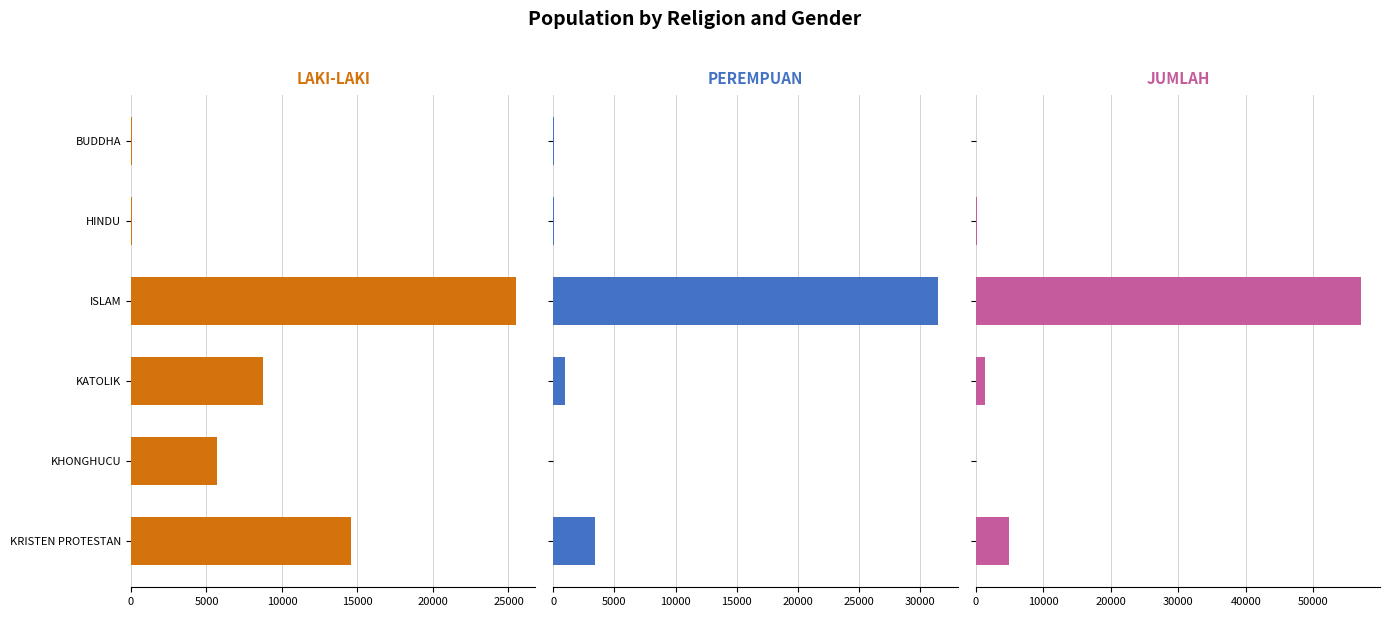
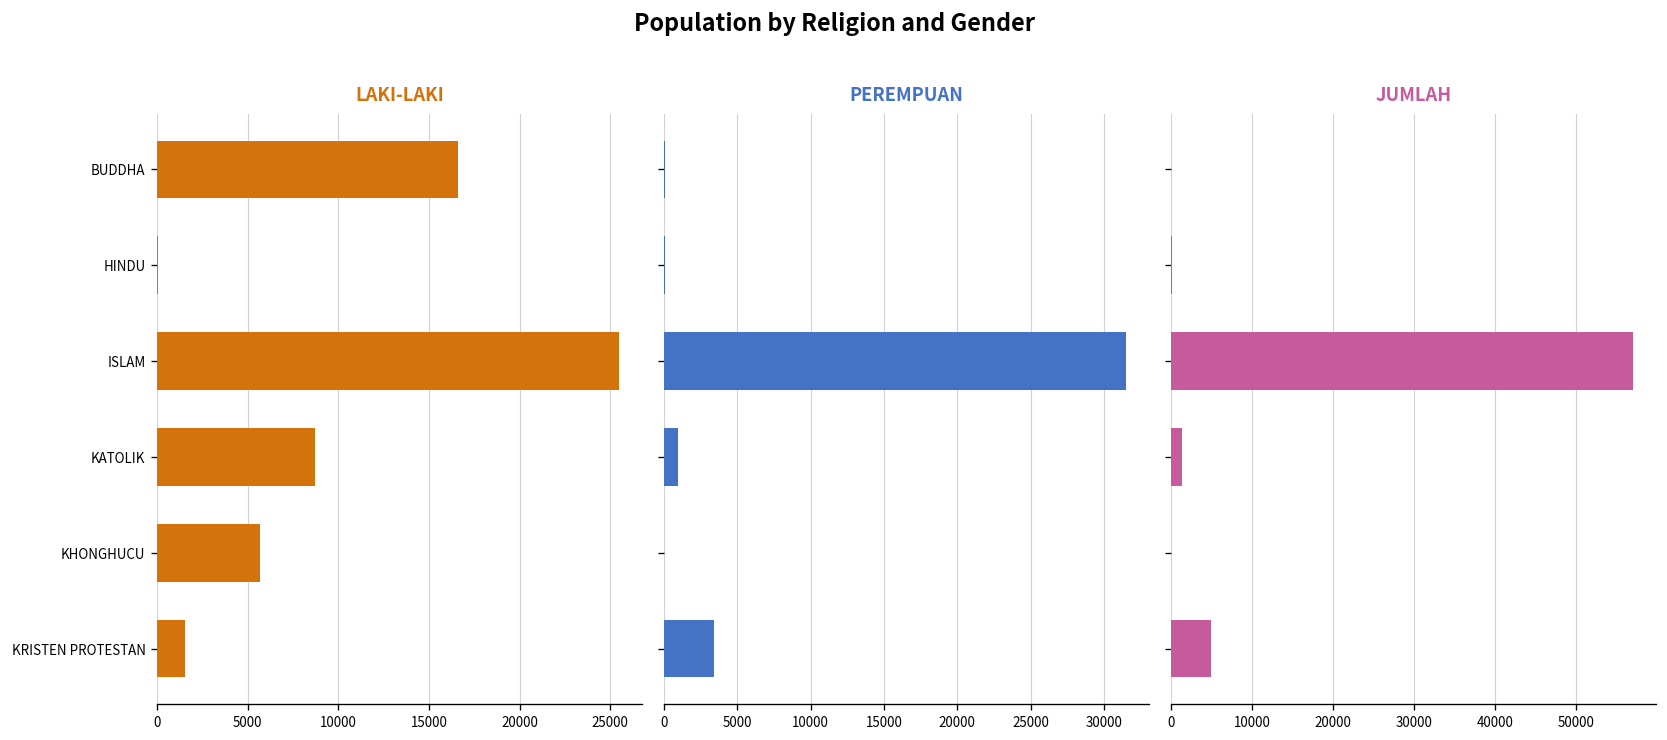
LAKI-LAKI, BUDDHA: 0 -> 16600
LAKI-LAKI, KRISTEN PROTESTAN: 14600 -> 1600
